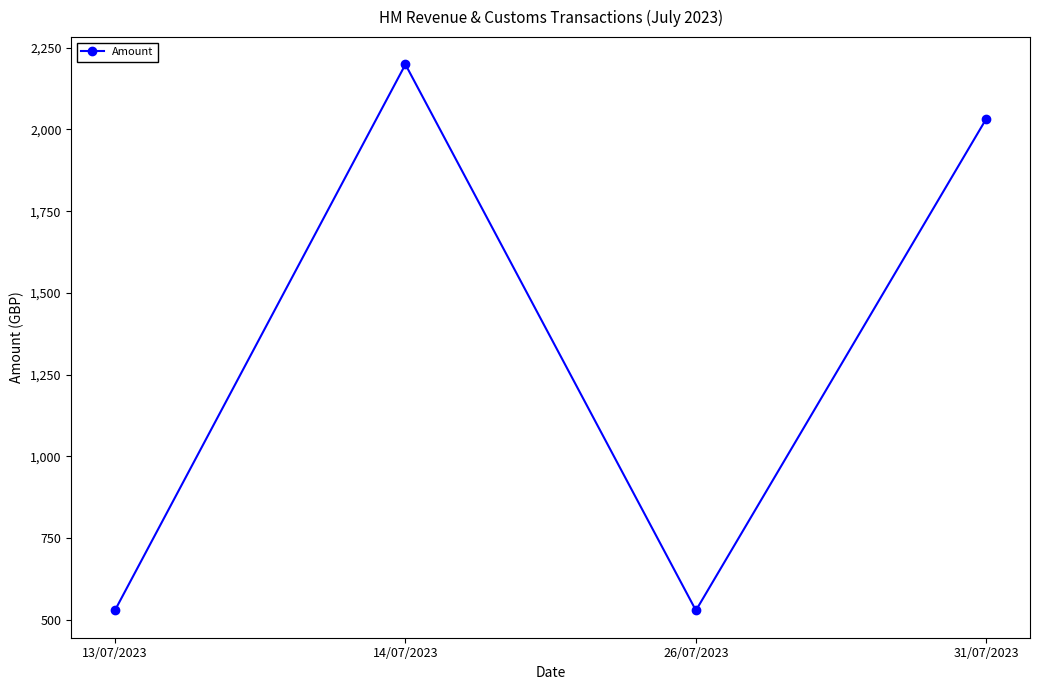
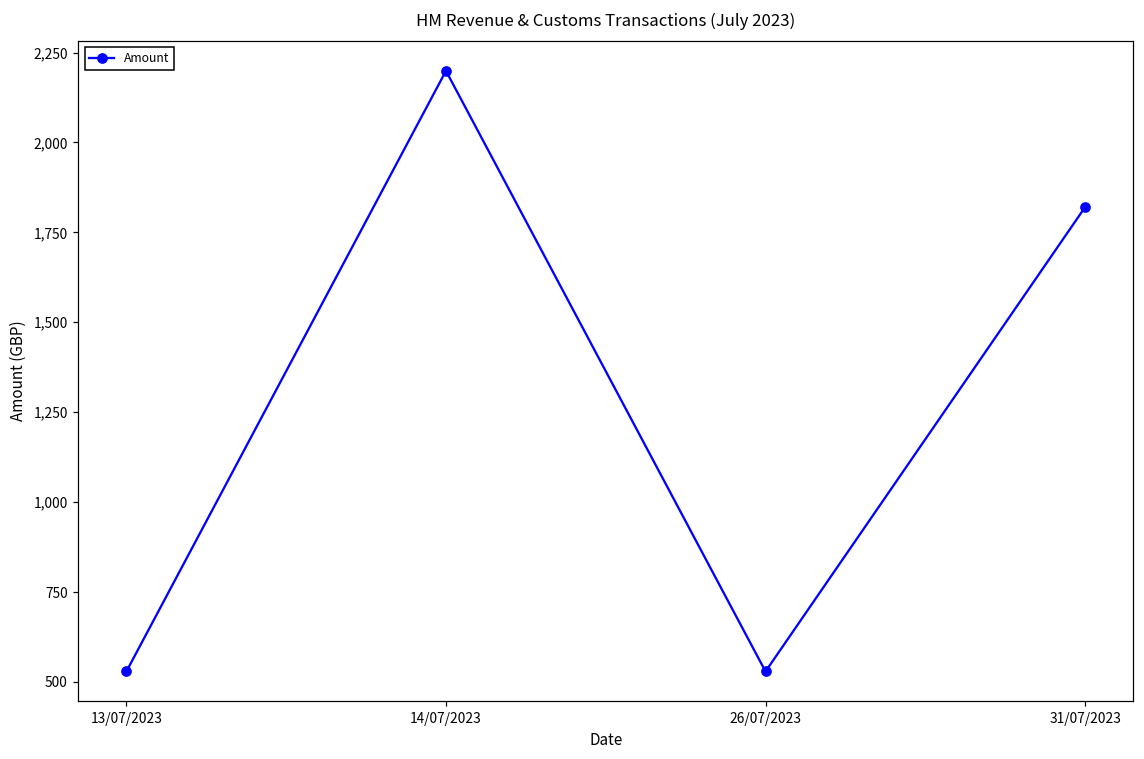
31/07/2023: 2,030 -> 1,820
